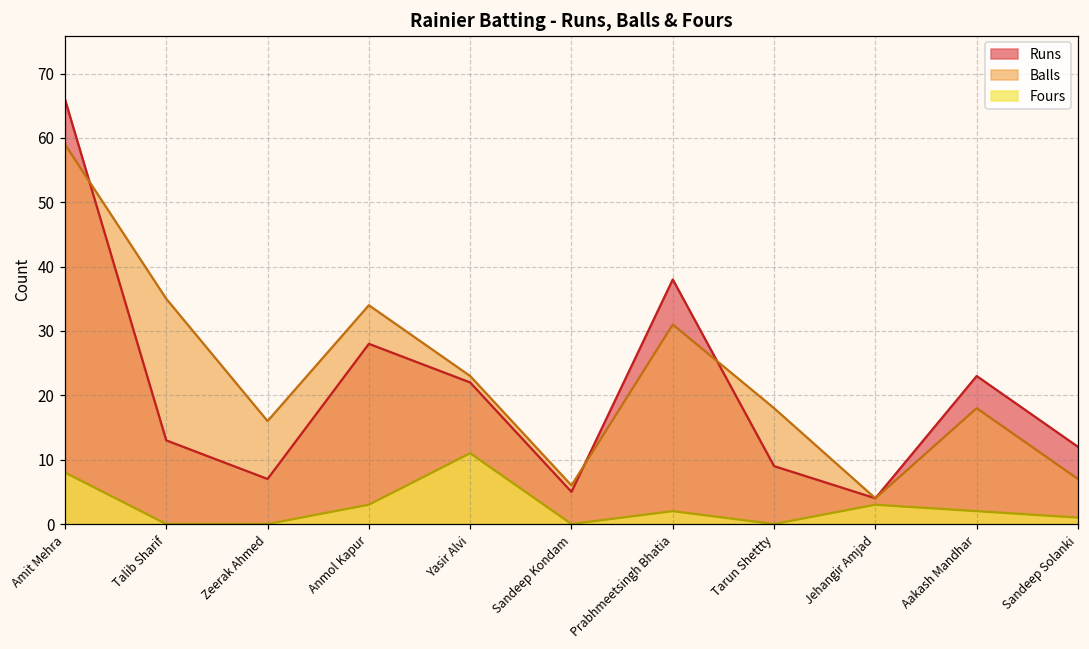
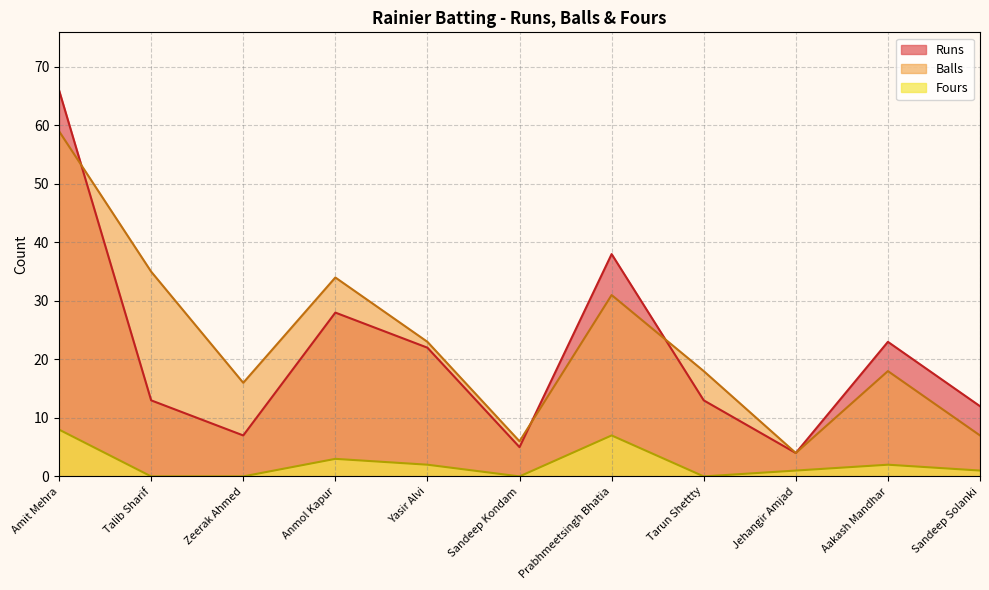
Fours, Yasir Alvi: 11 -> 2
Fours, Prabhmeetsingh Bhatia: 2 -> 7
Runs, Tarun Shettty: 9 -> 13
Fours, Jehangir Amjad: 3 -> 1
